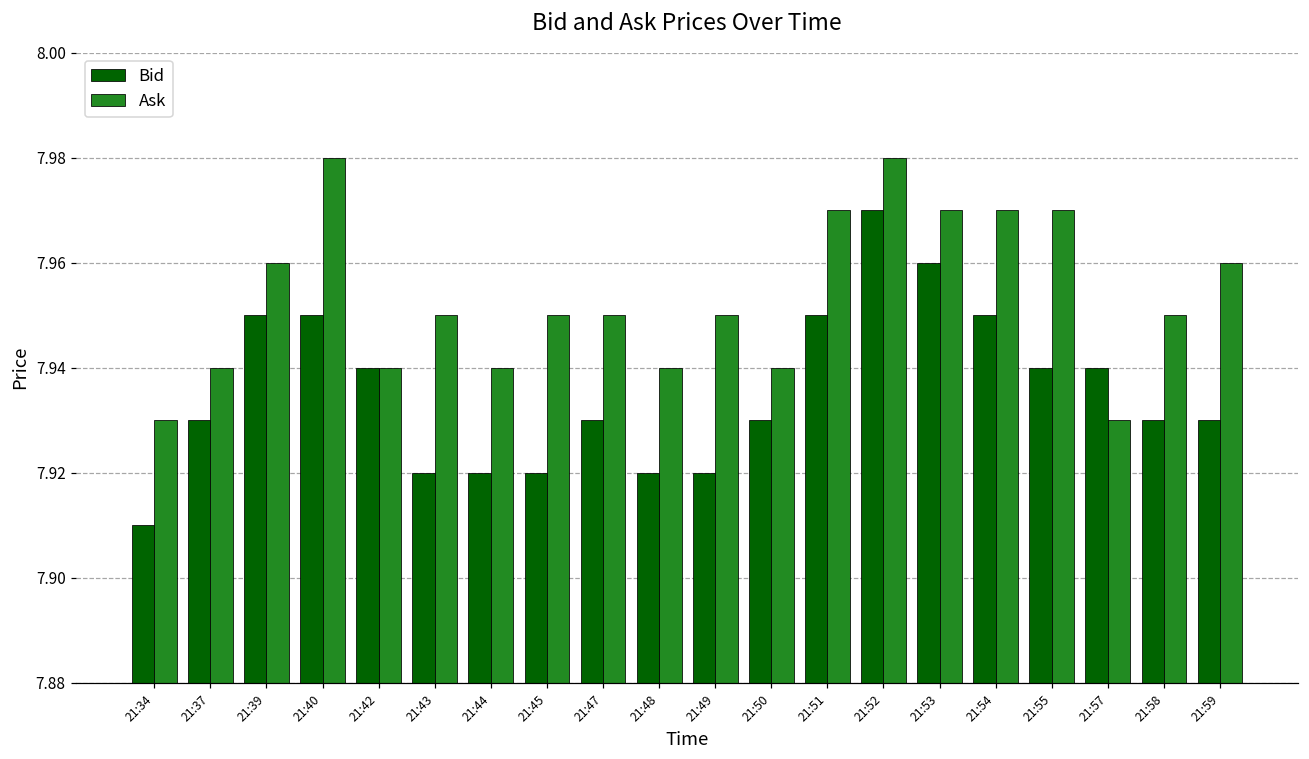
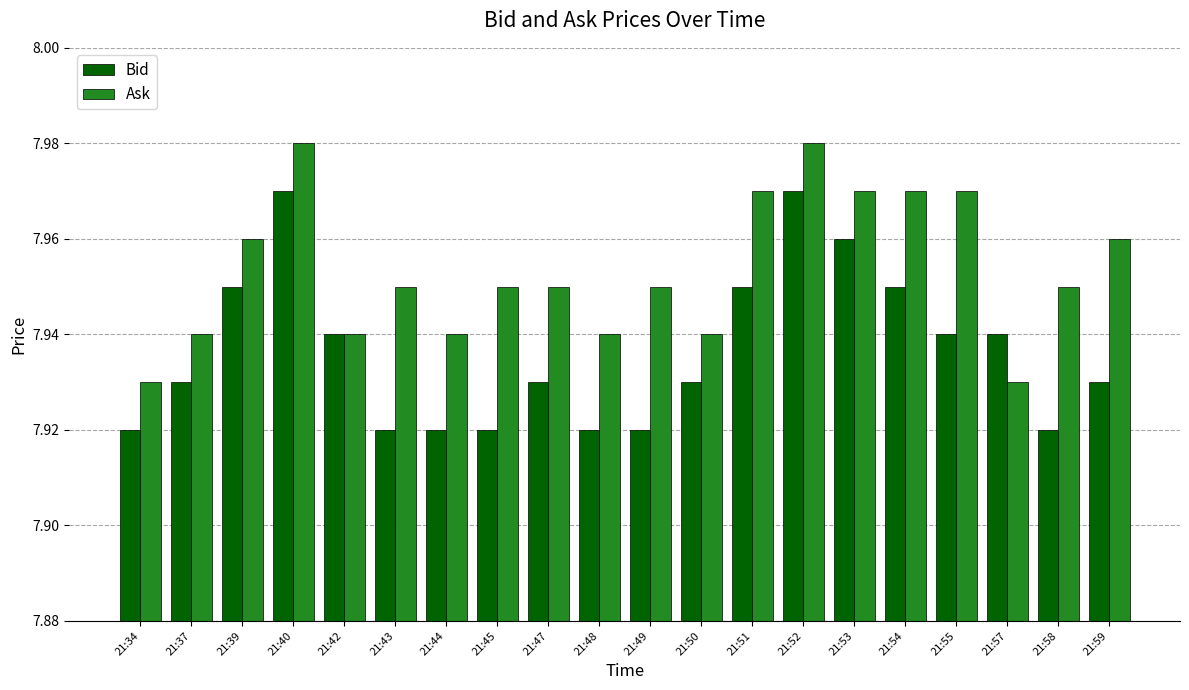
Bid, 21:34: 7.91 -> 7.92
Bid, 21:40: 7.95 -> 7.97
Bid, 21:58: 7.93 -> 7.92
